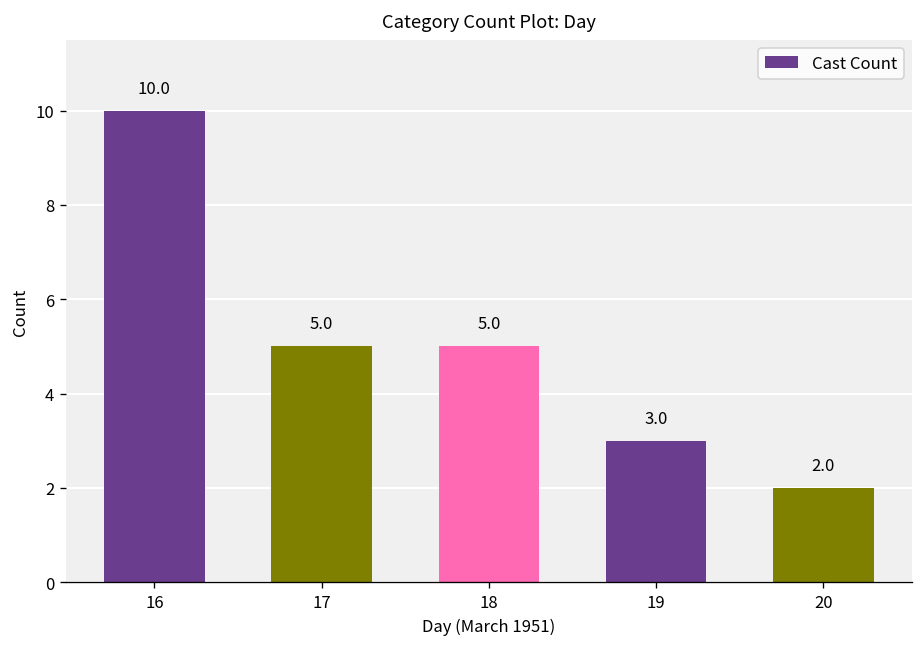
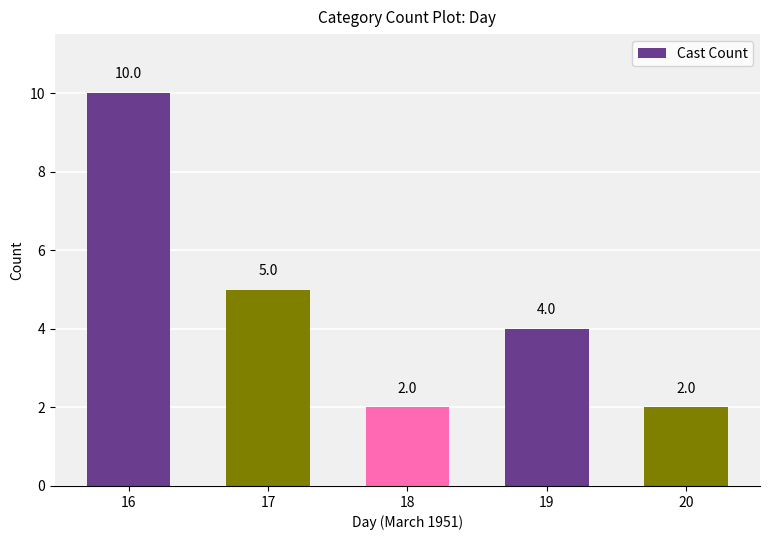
18: 5.0 -> 2.0
19: 3.0 -> 4.0
